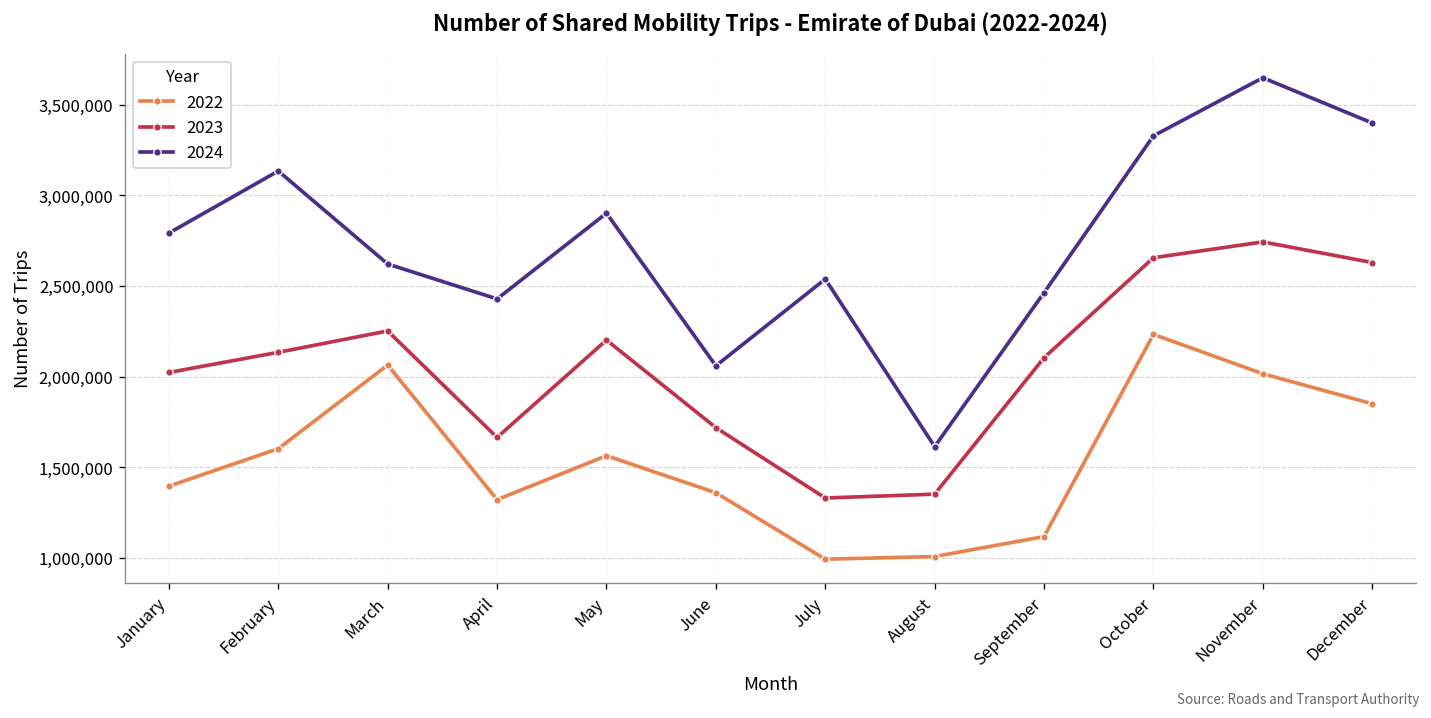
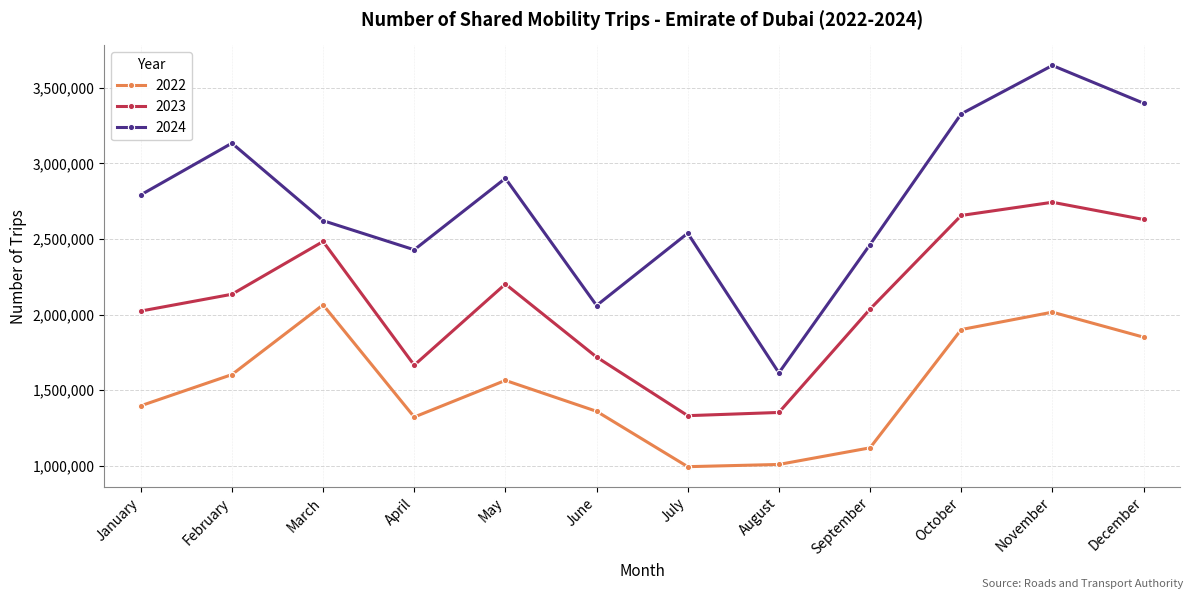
2023, March: 2,250,000 -> 2,480,000
2023, September: 2,100,000 -> 2,040,000
2022, October: 2,230,000 -> 1,900,000
